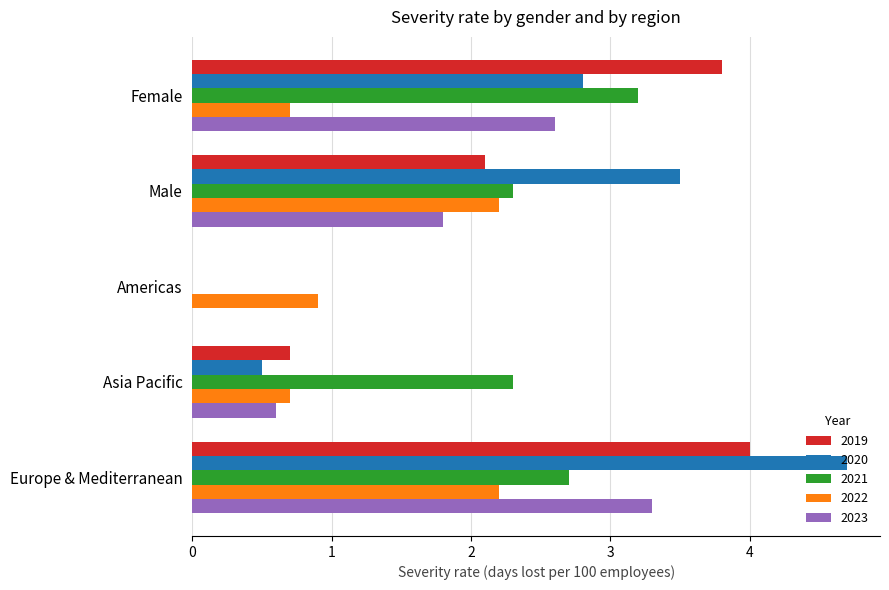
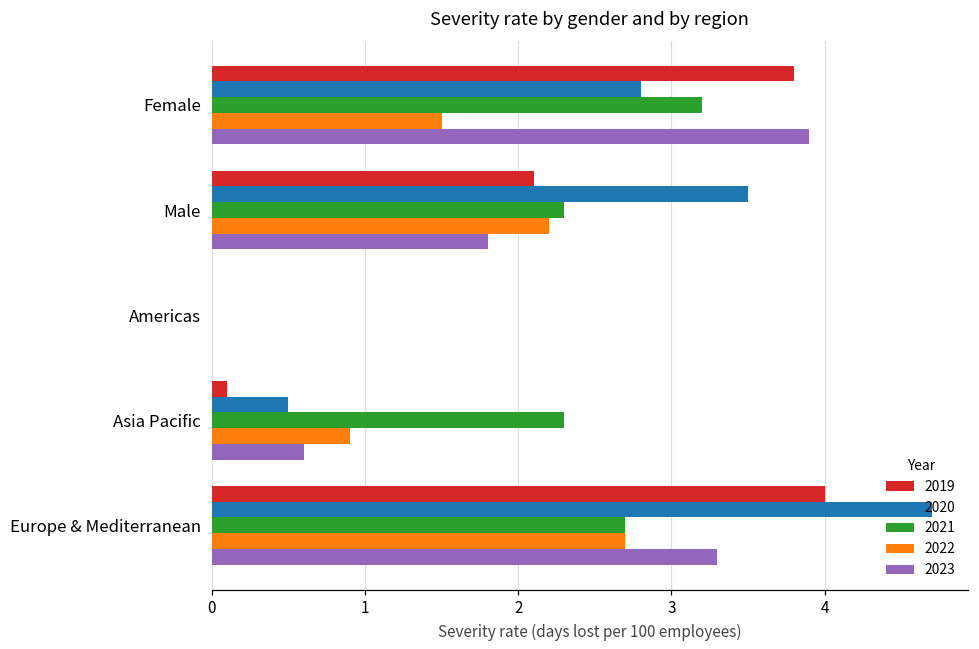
2022, Female: 0.7 -> 1.5
2023, Female: 2.6 -> 3.9
2022, Americas: 0.9 -> 0.0
2019, Asia Pacific: 0.7 -> 0.1
2022, Asia Pacific: 0.7 -> 0.9
2022, Europe & Mediterranean: 2.2 -> 2.7
